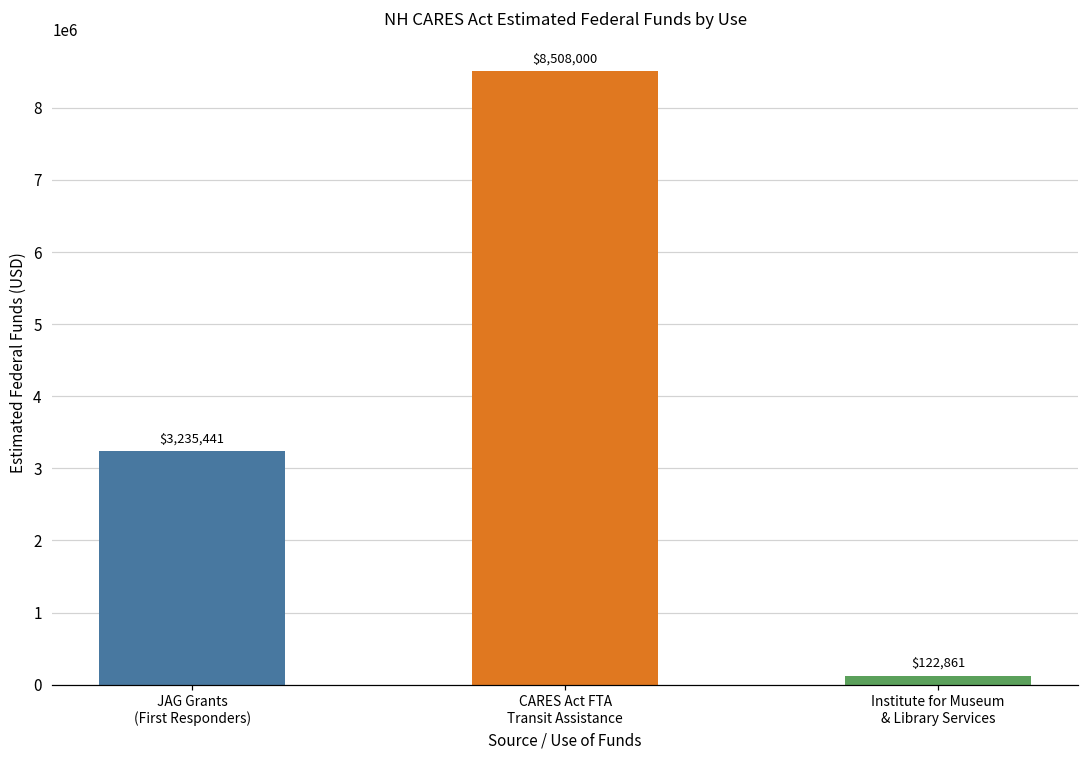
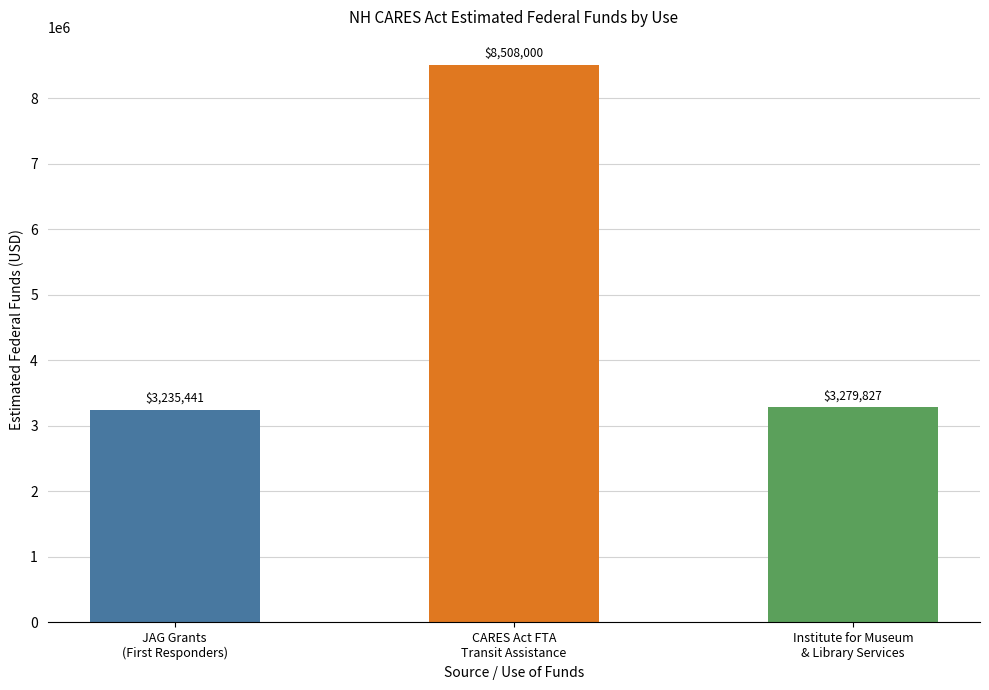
Institute for Museum & Library Services: $122,861 -> $3,279,827
